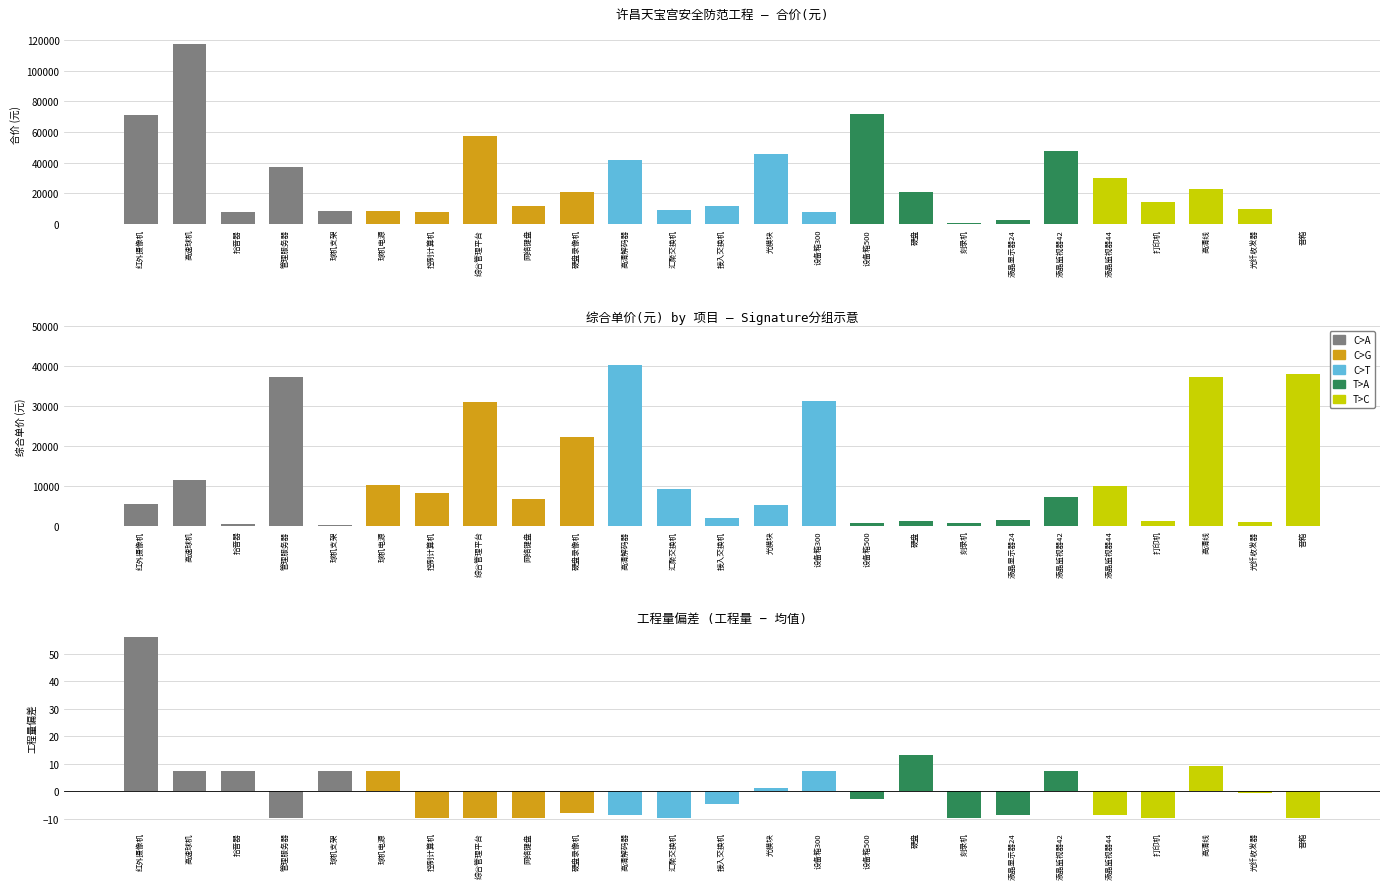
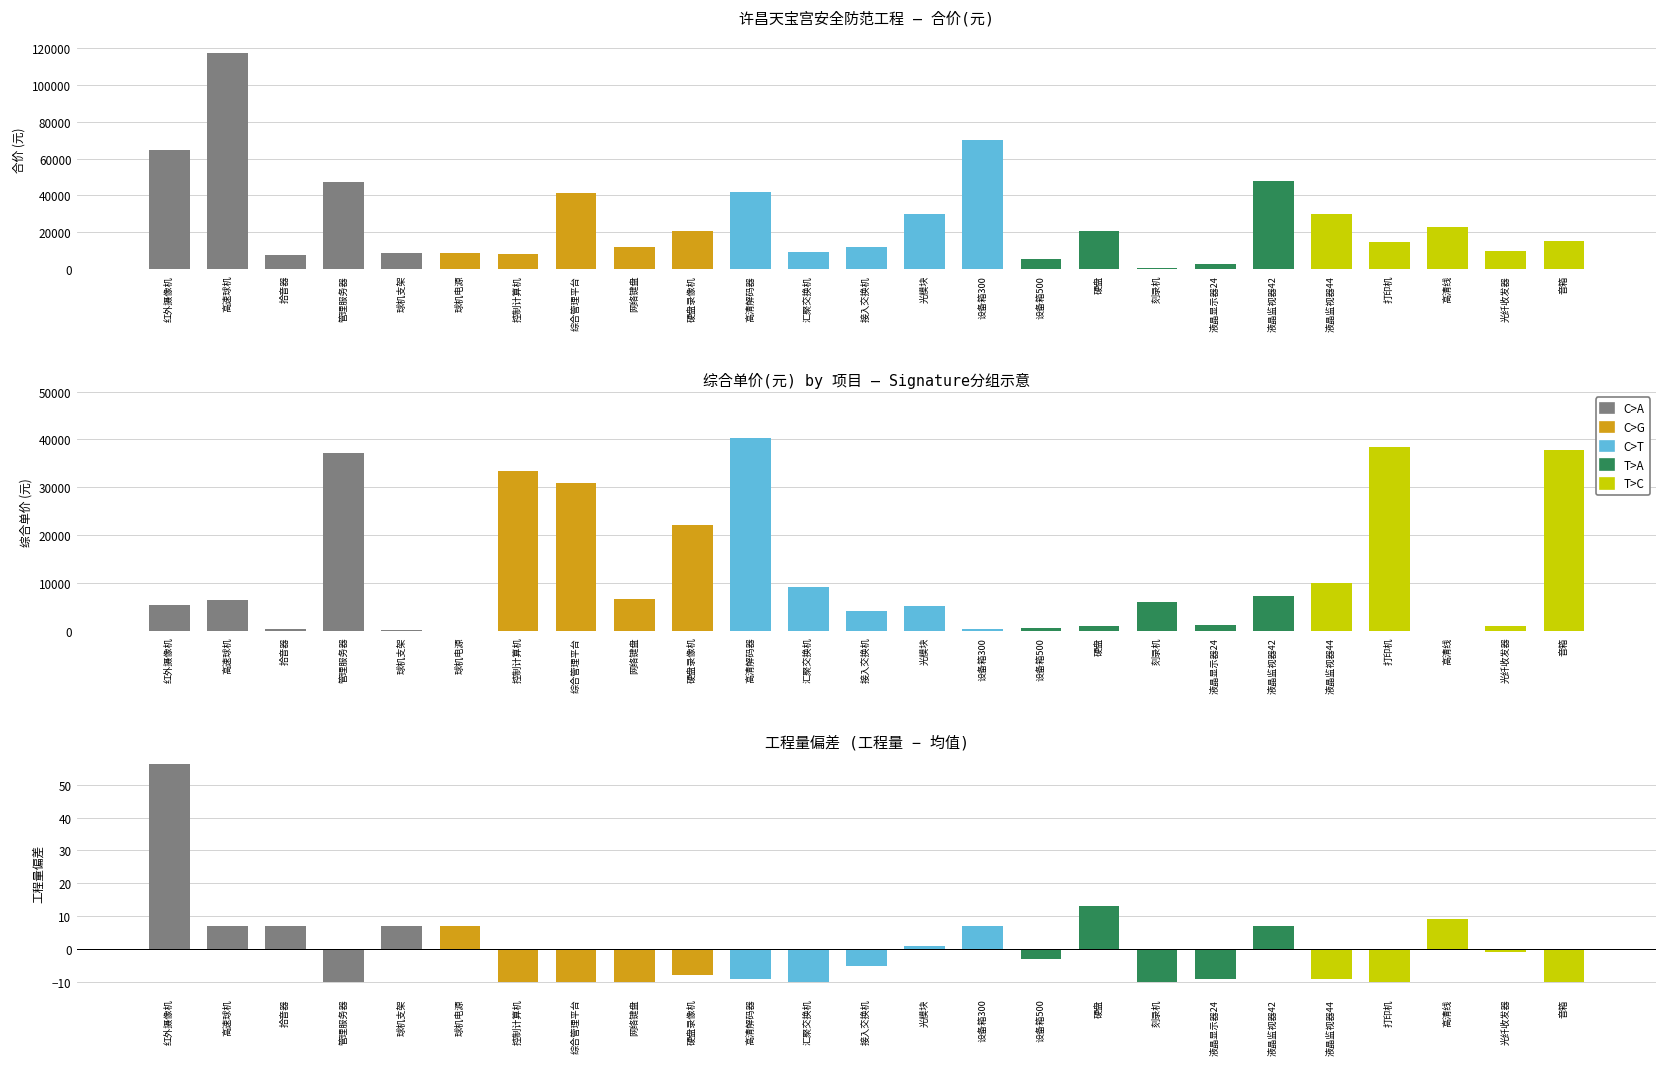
许昌天宝宫安全防范工程 — 合价(元), 红外摄像机: 71000 -> 65000
许昌天宝宫安全防范工程 — 合价(元), 管理服务器: 37000 -> 48000
许昌天宝宫安全防范工程 — 合价(元), 综合管理平台: 57000 -> 41000
许昌天宝宫安全防范工程 — 合价(元), 光模块: 45000 -> 30000
许昌天宝宫安全防范工程 — 合价(元), 设备箱300: 8000 -> 70000
许昌天宝宫安全防范工程 — 合价(元), 设备箱500: 72000 -> 5000
许昌天宝宫安全防范工程 — 合价(元), 音箱: 0 -> 15000
综合单价(元) by 项目 — Signature分组示意, 高速球机: 11000 -> 7000
综合单价(元) by 项目 — Signature分组示意, 球机电源: 10000 -> 0
综合单价(元) by 项目 — Signature分组示意, 控制计算机: 8000 -> 33000
综合单价(元) by 项目 — Signature分组示意, 接入交换机: 2000 -> 4000
综合单价(元) by 项目 — Signature分组示意, 设备箱300: 31000 -> 0
综合单价(元) by 项目 — Signature分组示意, 刻录机: 1000 -> 6000
综合单价(元) by 项目 — Signature分组示意, 打印机: 1000 -> 38000
综合单价(元) by 项目 — Signature分组示意, 高清线: 37000 -> 0
